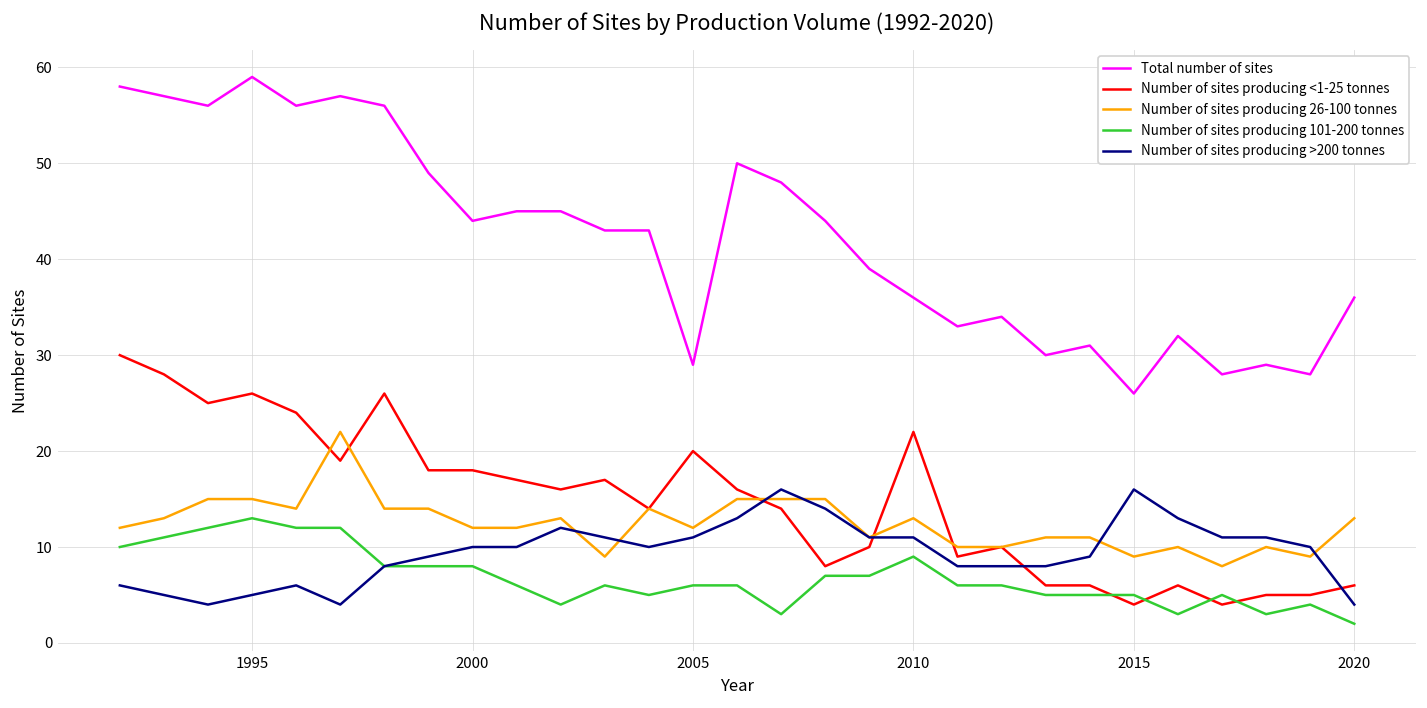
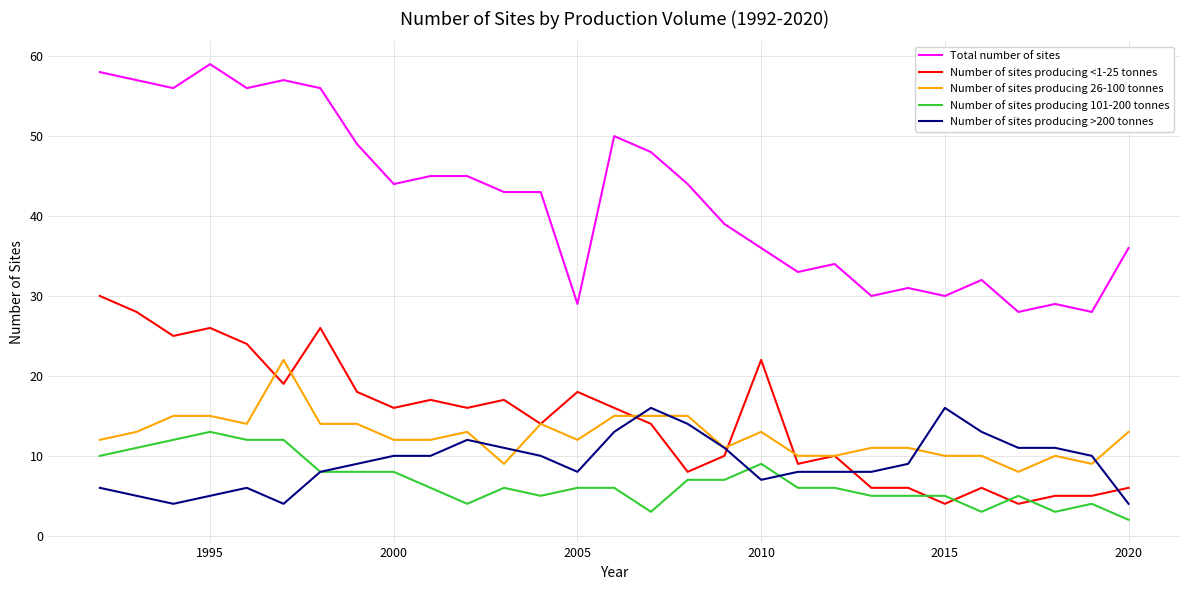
Number of sites producing <1-25 tonnes, 2000: 18 -> 16
Number of sites producing <1-25 tonnes, 2005: 20 -> 18
Number of sites producing >200 tonnes, 2005: 11 -> 8
Number of sites producing >200 tonnes, 2010: 11 -> 7
Total number of sites, 2015: 26 -> 30
Number of sites producing 26-100 tonnes, 2015: 9 -> 10
